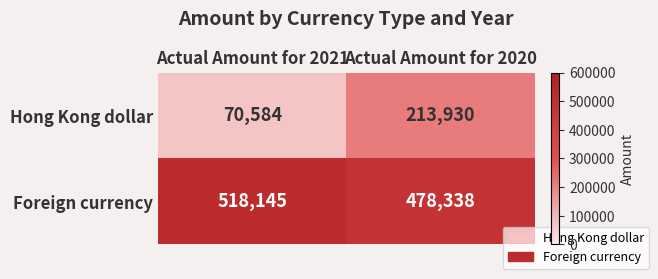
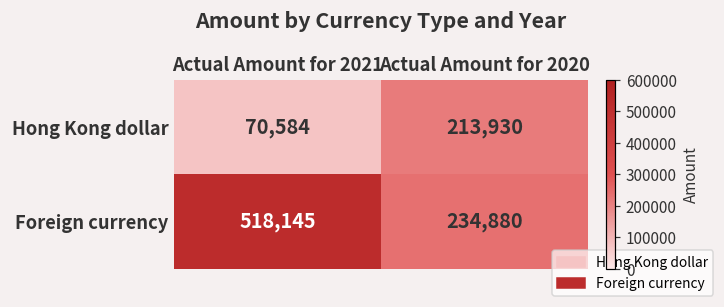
Foreign currency, Actual Amount for 2020: 478,338 -> 234,880
